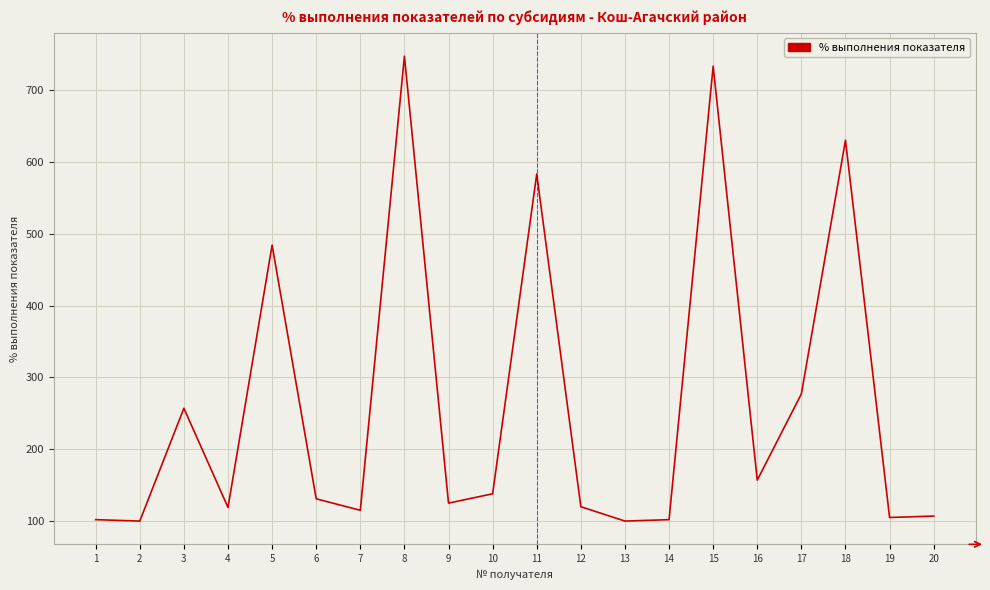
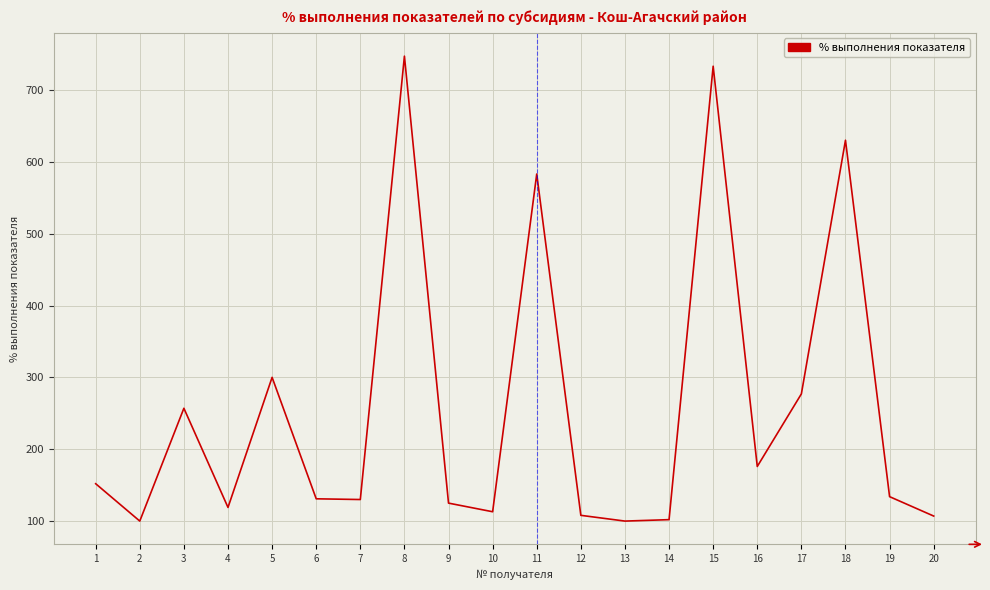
1: 100 -> 150
5: 480 -> 300
7: 120 -> 130
10: 140 -> 110
12: 120 -> 110
16: 160 -> 180
19: 110 -> 130
